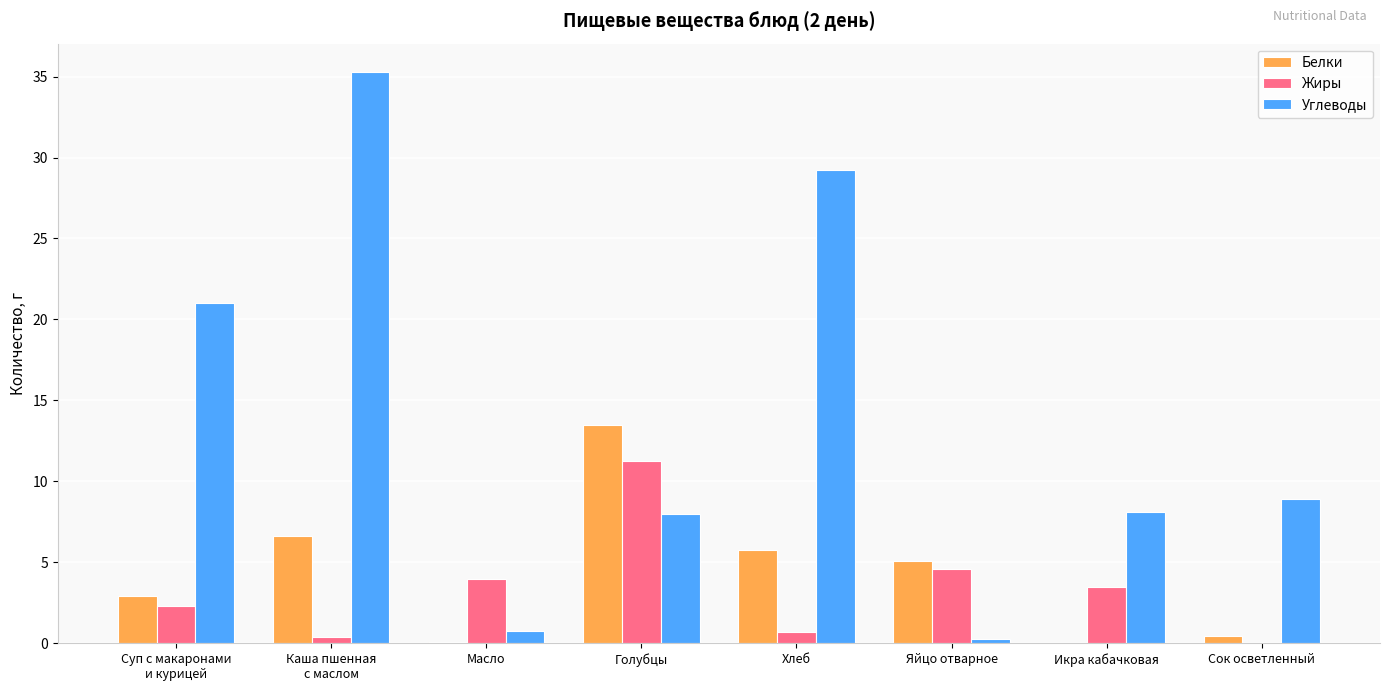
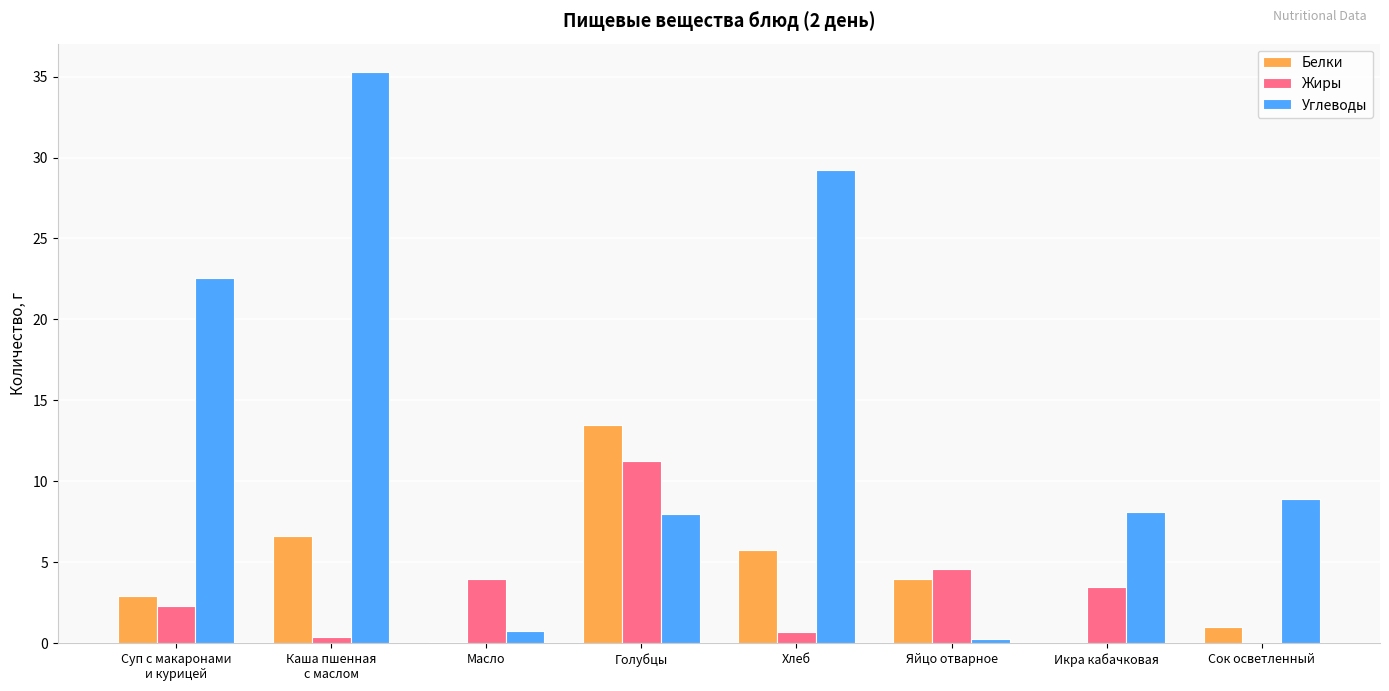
Углеводы, Суп с макаронами и курицей: 21.0 -> 22.6
Белки, Яйцо отварное: 5.1 -> 3.9
Белки, Сок осветленный: 0.4 -> 1.0
